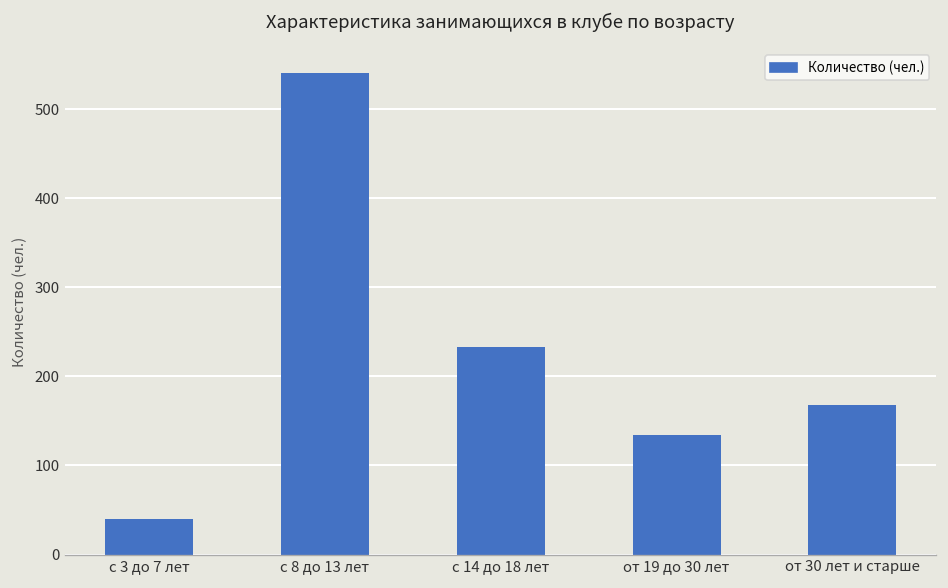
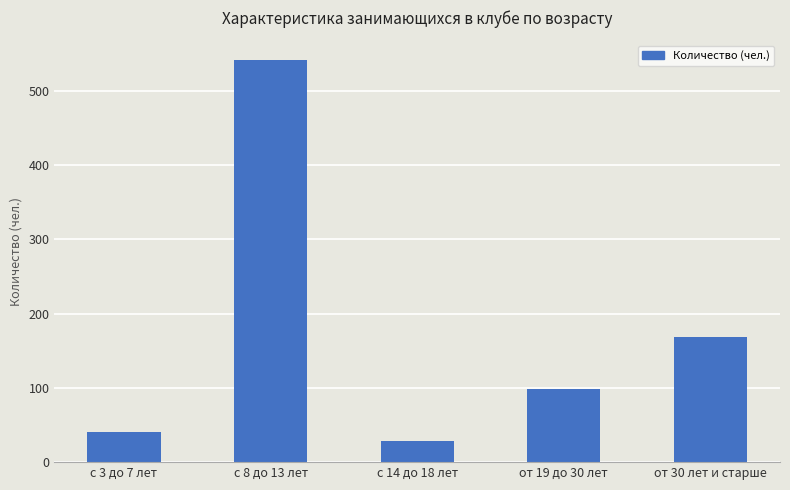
с 14 до 18 лет: 230 -> 30
от 19 до 30 лет: 130 -> 100
